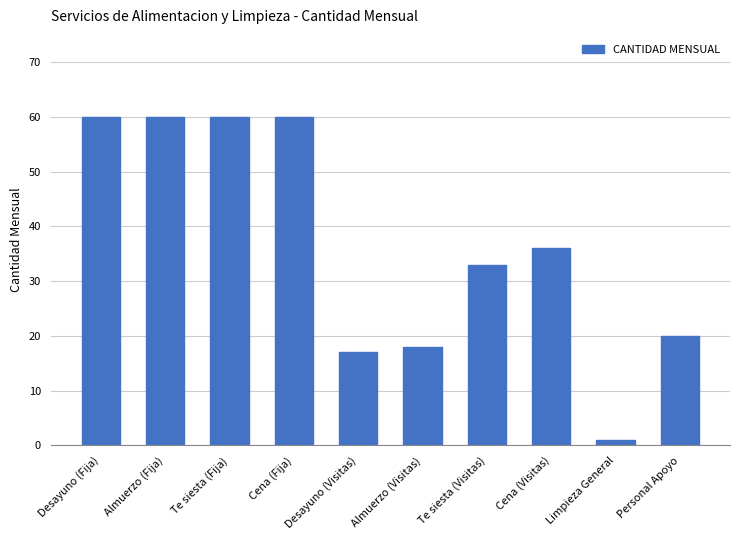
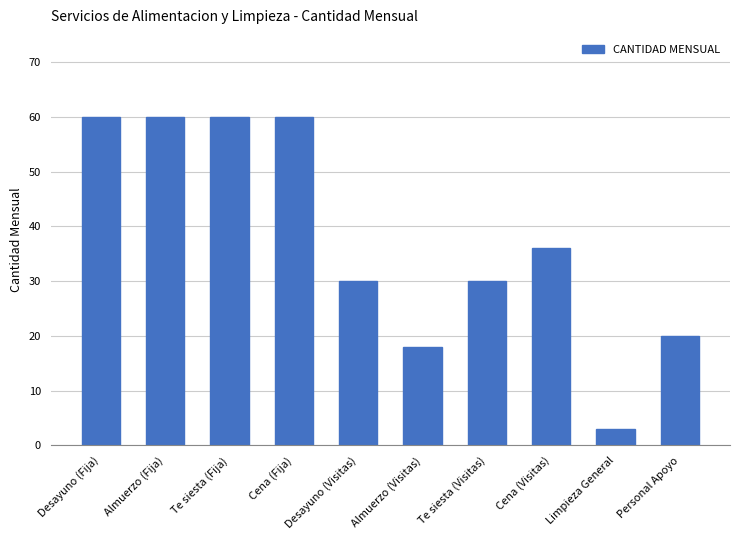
Desayuno (Visitas): 17 -> 30
Te siesta (Visitas): 33 -> 30
Limpieza General: 1 -> 3
